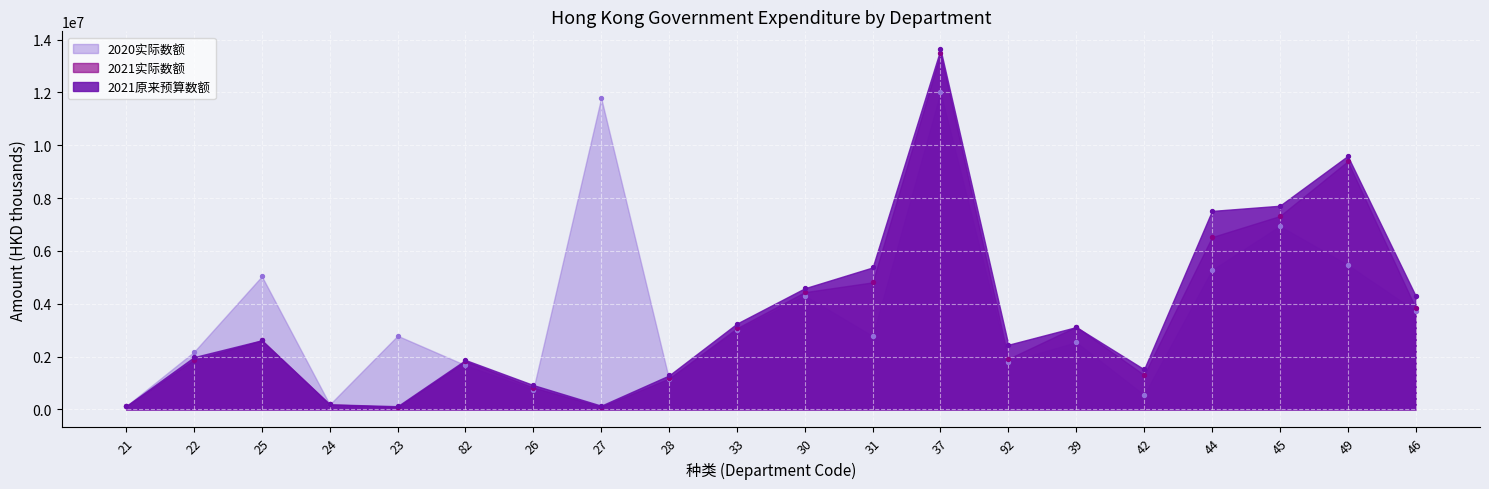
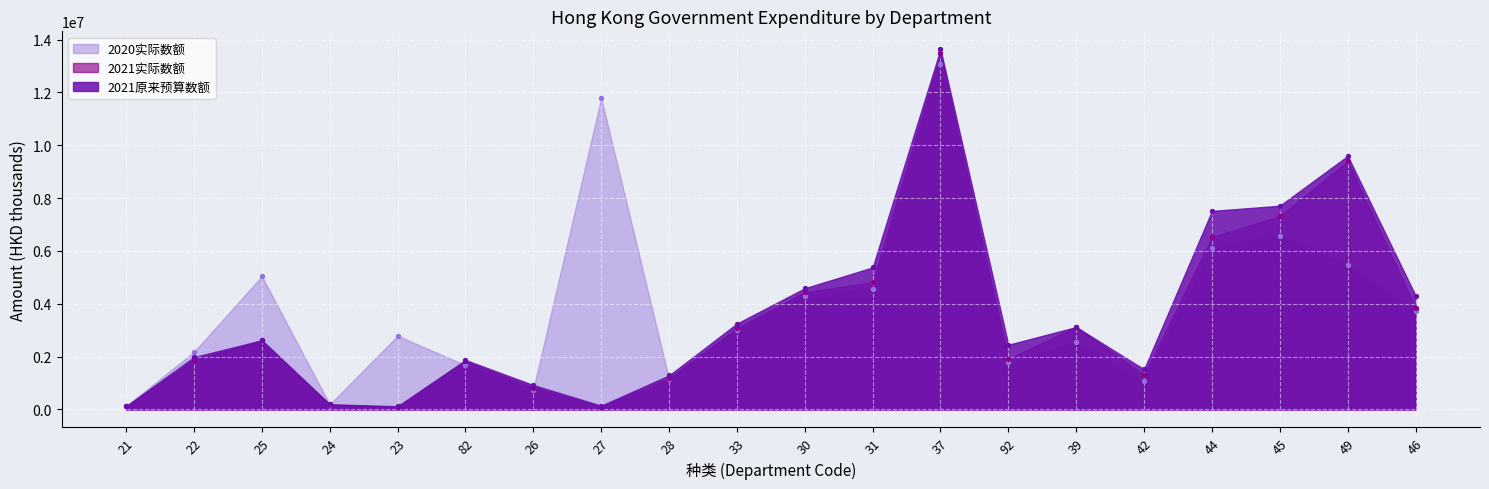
2020实际数额, 31: 2800000 -> 4600000
2020实际数额, 37: 12000000 -> 13100000
2020实际数额, 42: 600000 -> 1100000
2020实际数额, 44: 5300000 -> 6100000
2020实际数额, 45: 6900000 -> 6600000
